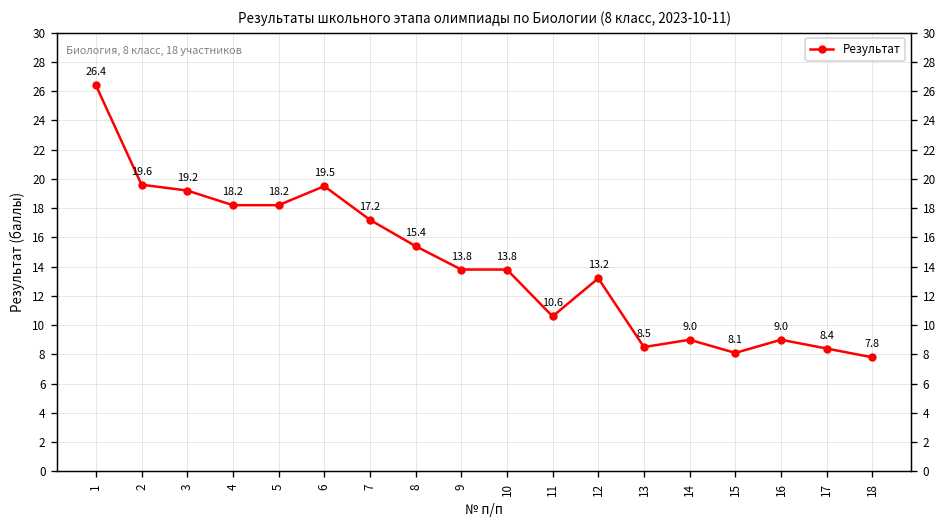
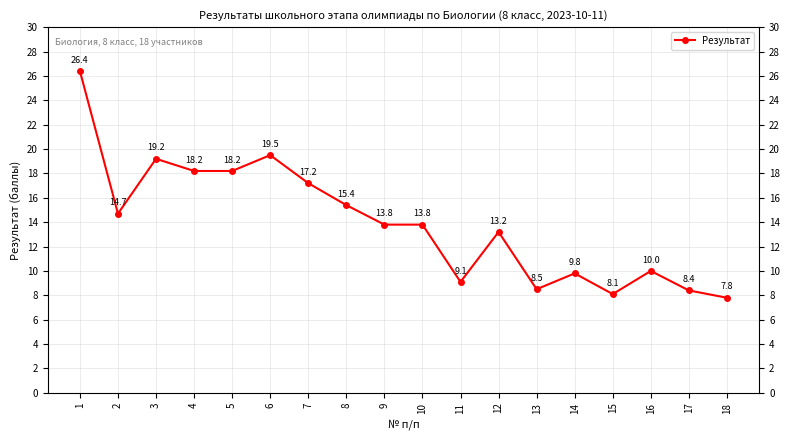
2: 19.6 -> 14.7
11: 10.6 -> 9.1
14: 9.0 -> 9.8
16: 9.0 -> 10.0
